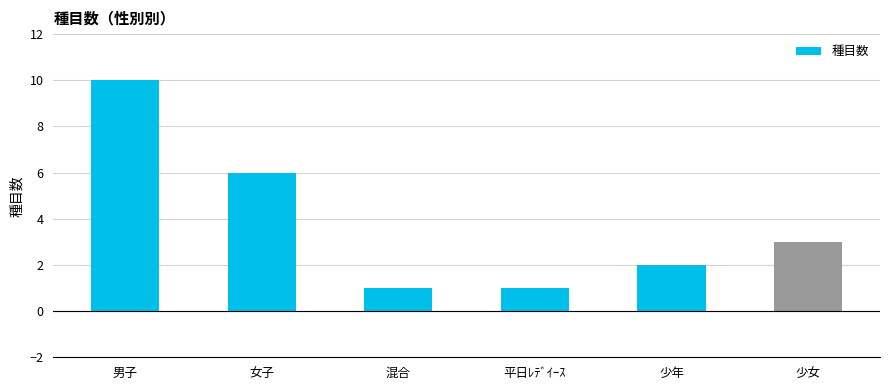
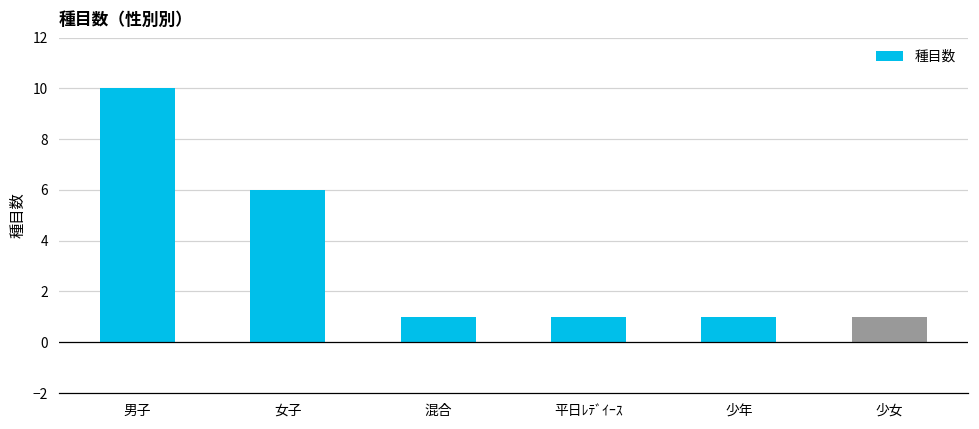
少年: 2 -> 1
少女: 3 -> 1
